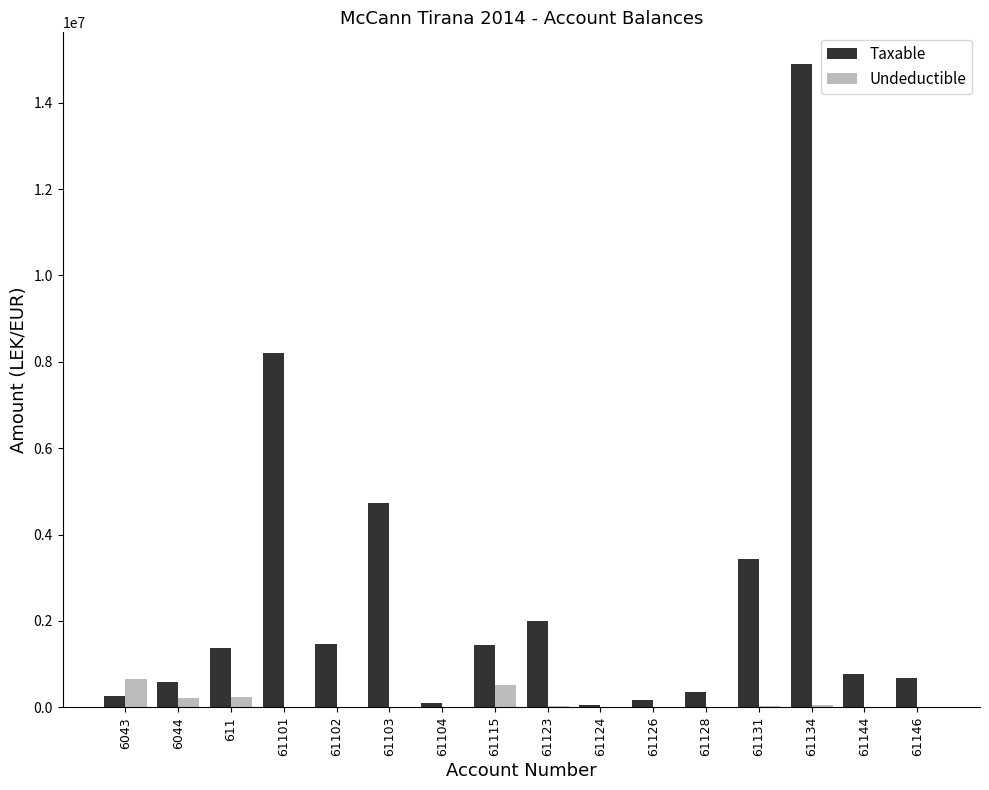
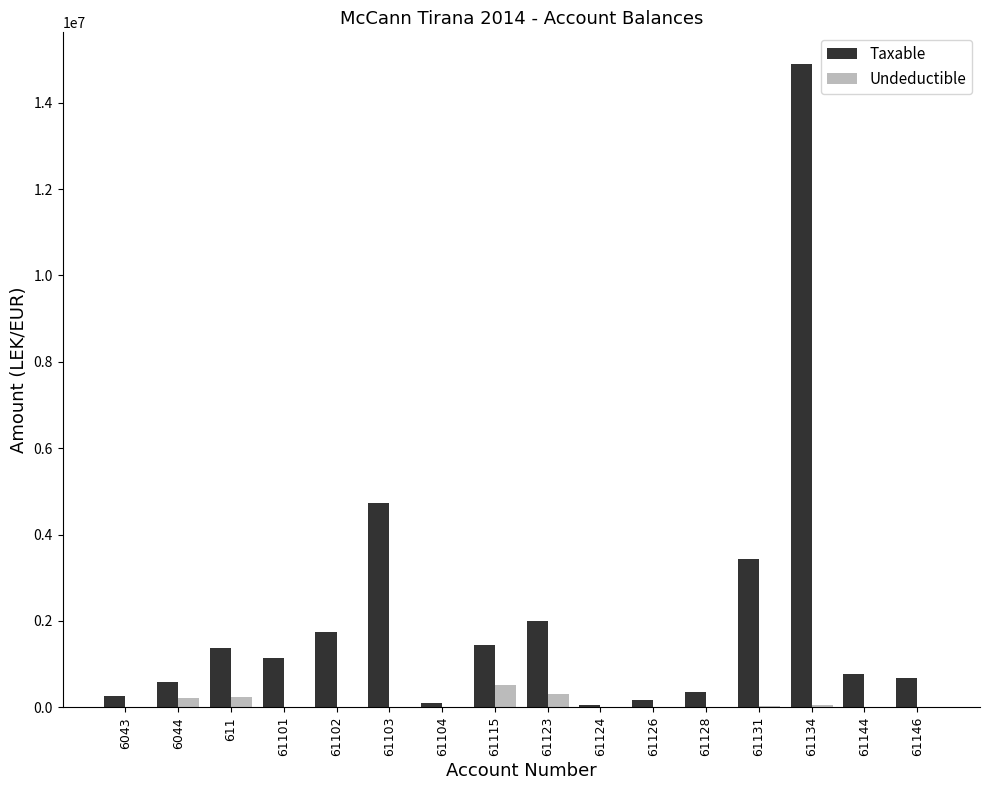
Undeductible, 6043: 600000 -> 0
Taxable, 61101: 8200000 -> 1100000
Taxable, 61102: 1500000 -> 1700000
Undeductible, 61123: 0 -> 300000
